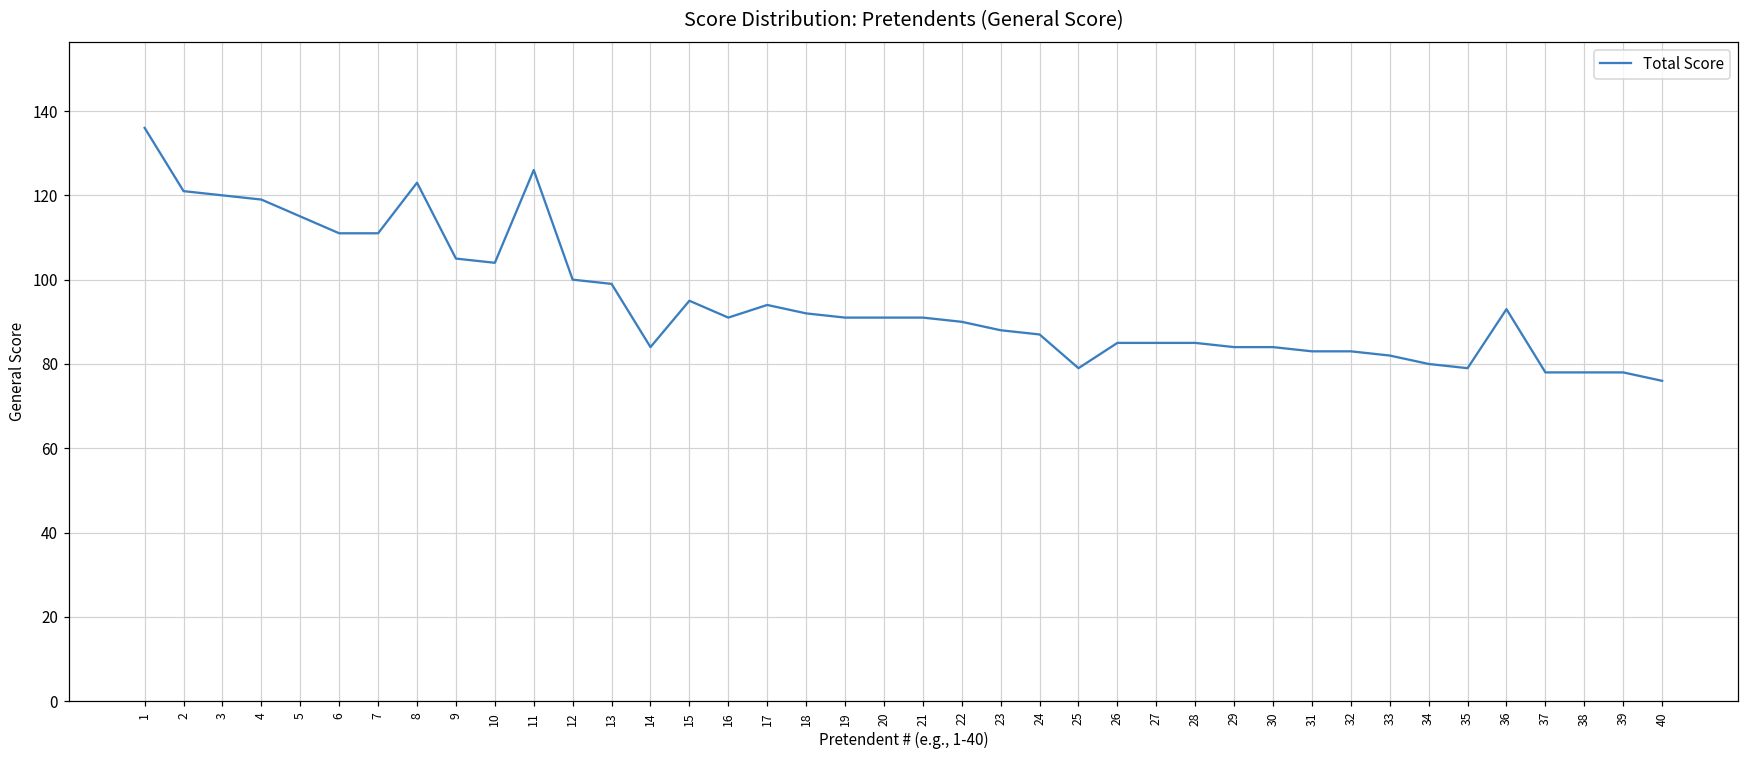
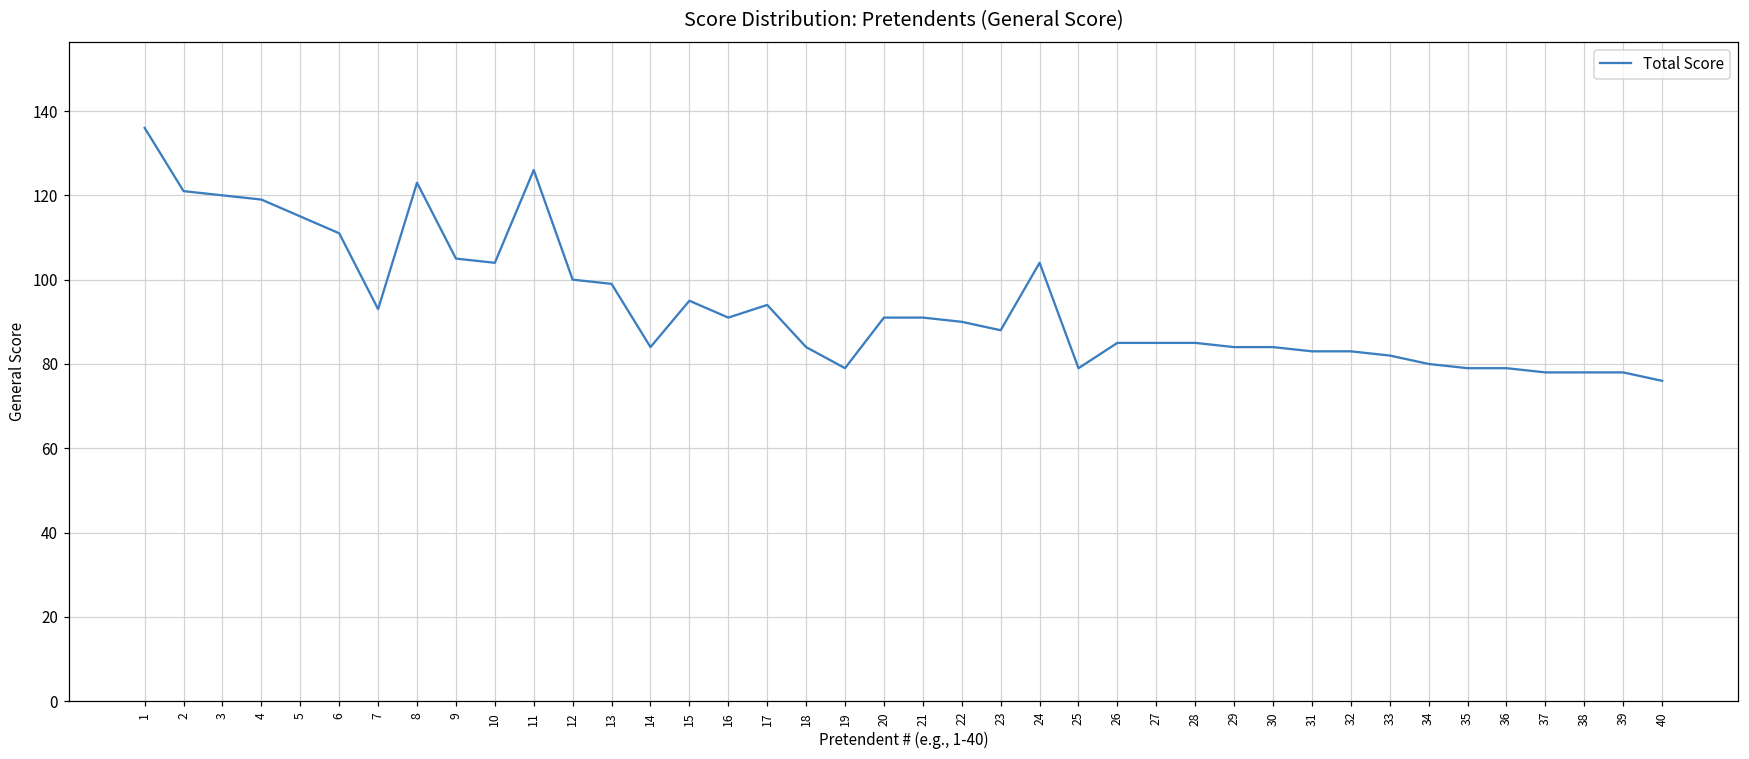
7: 111 -> 93
18: 92 -> 84
19: 91 -> 79
24: 87 -> 104
36: 93 -> 79
